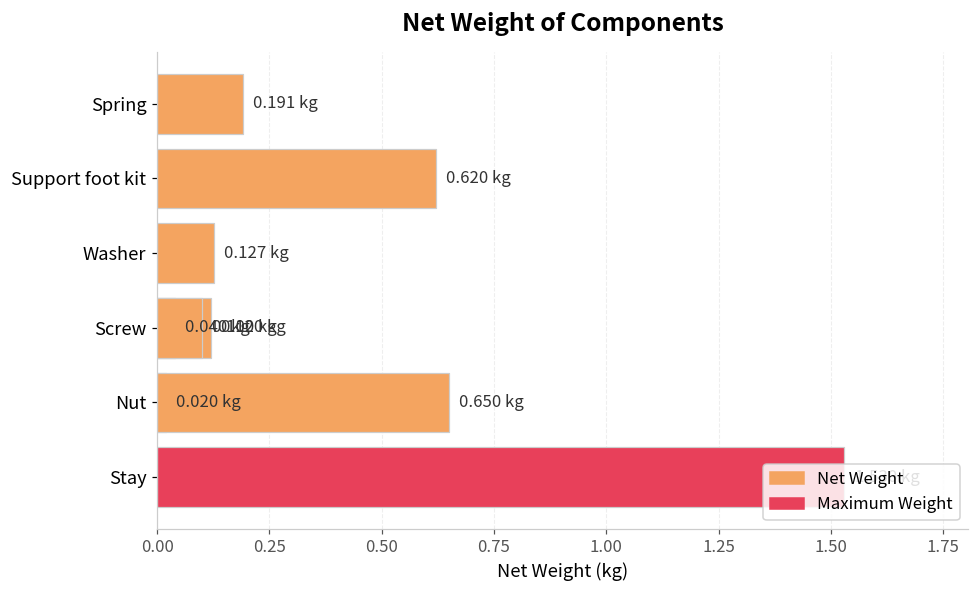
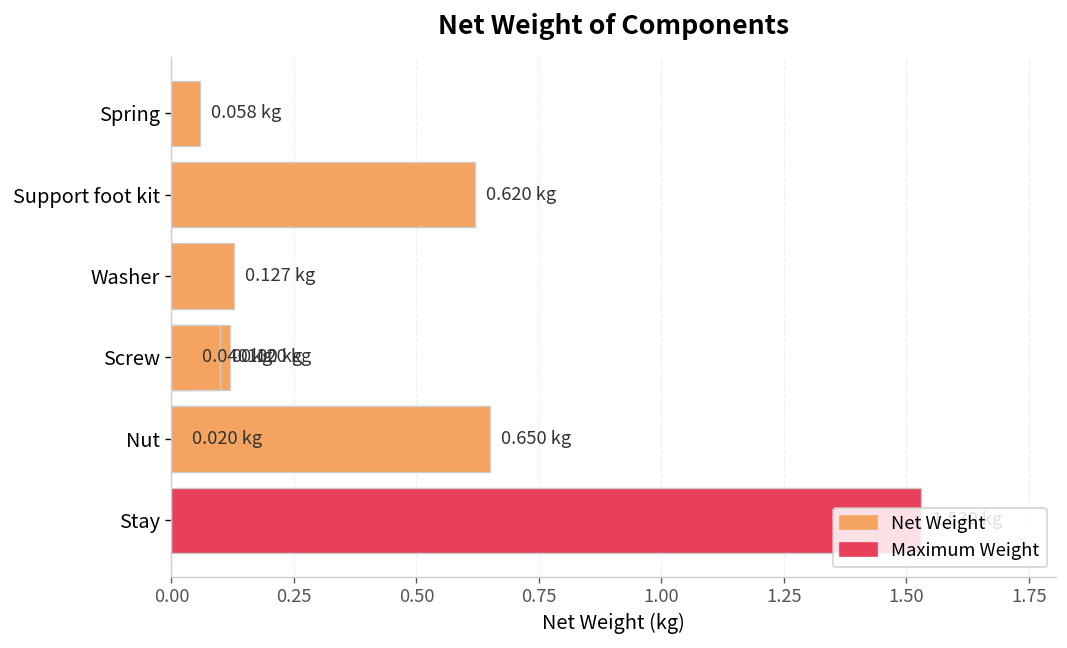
Spring: 0.191 -> 0.058
